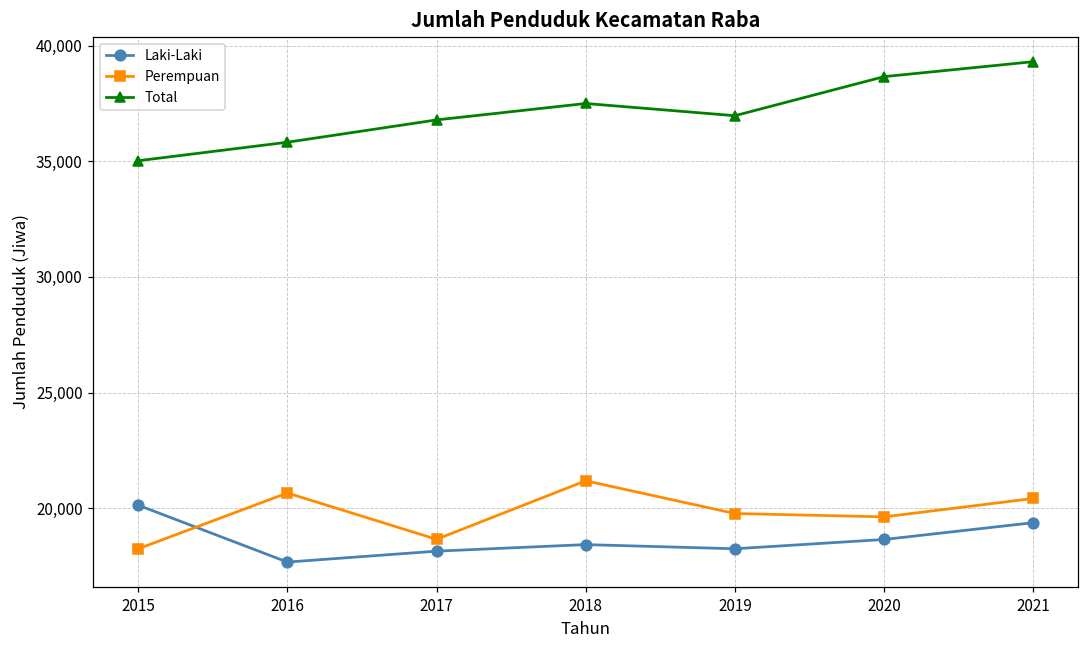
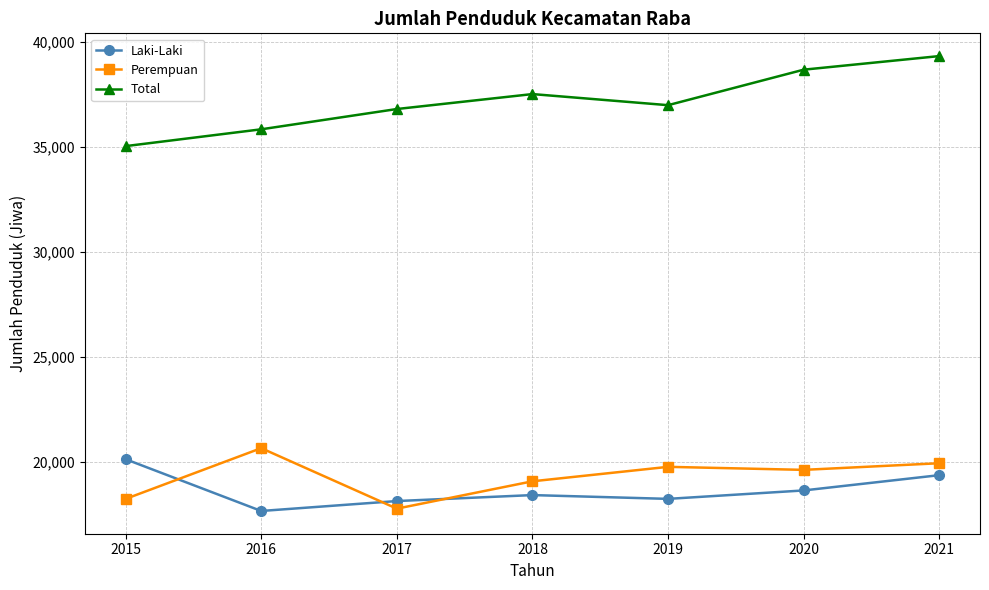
Perempuan, 2017: 18,700 -> 17,800
Perempuan, 2018: 21,200 -> 19,100
Perempuan, 2021: 20,400 -> 19,900
